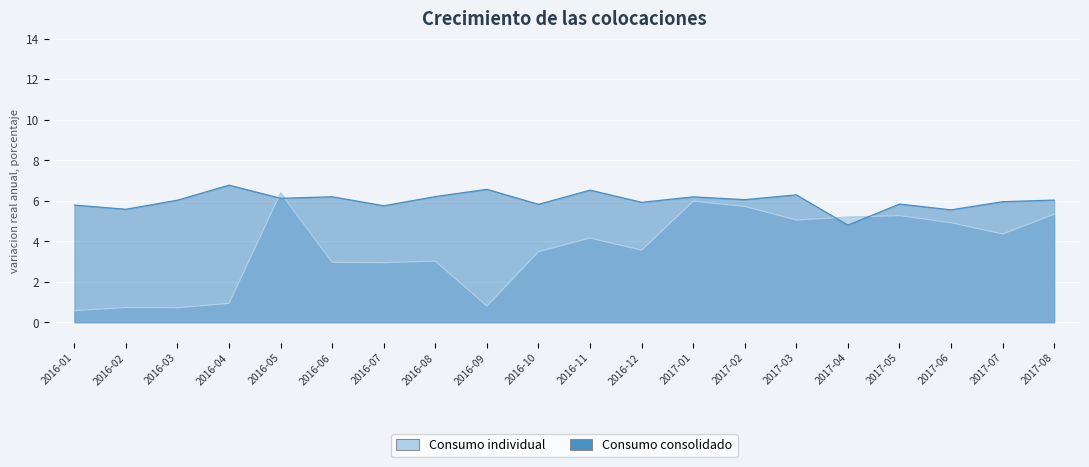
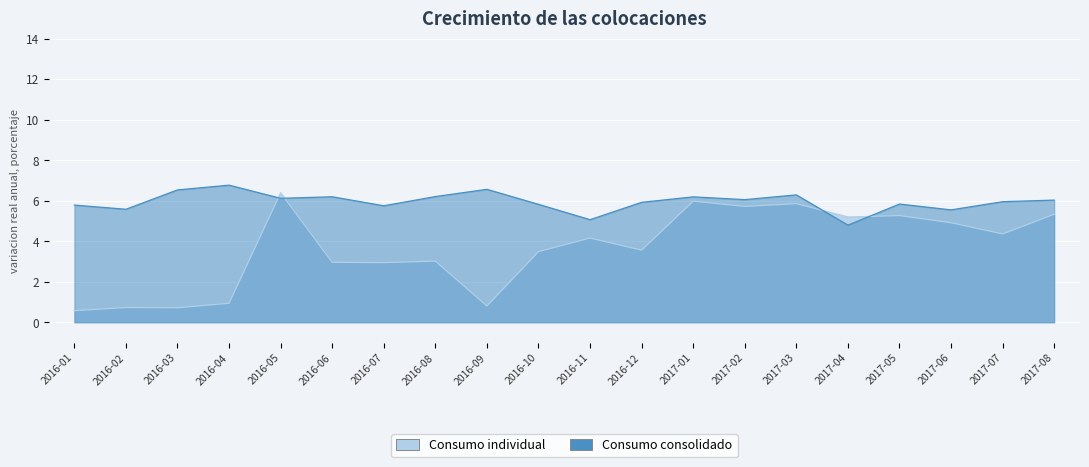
Consumo consolidado, 2016-03: 6.0 -> 6.5
Consumo consolidado, 2016-11: 6.5 -> 5.1
Consumo individual, 2017-03: 5.1 -> 5.9
